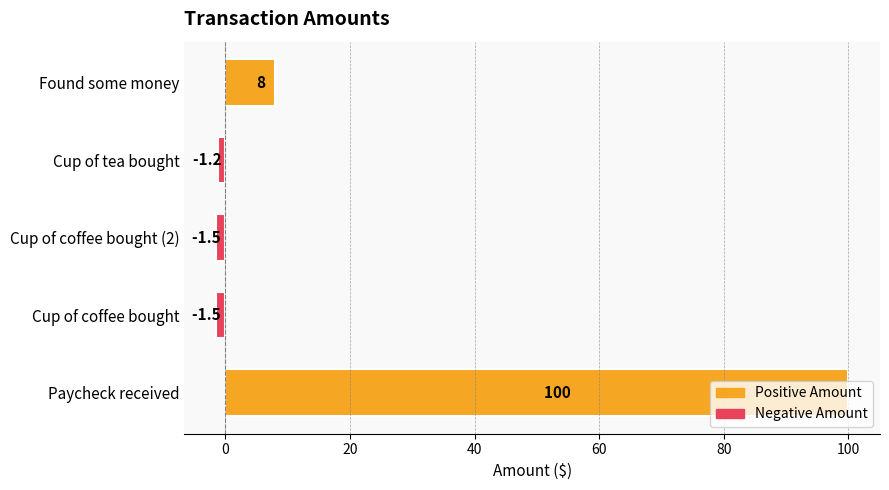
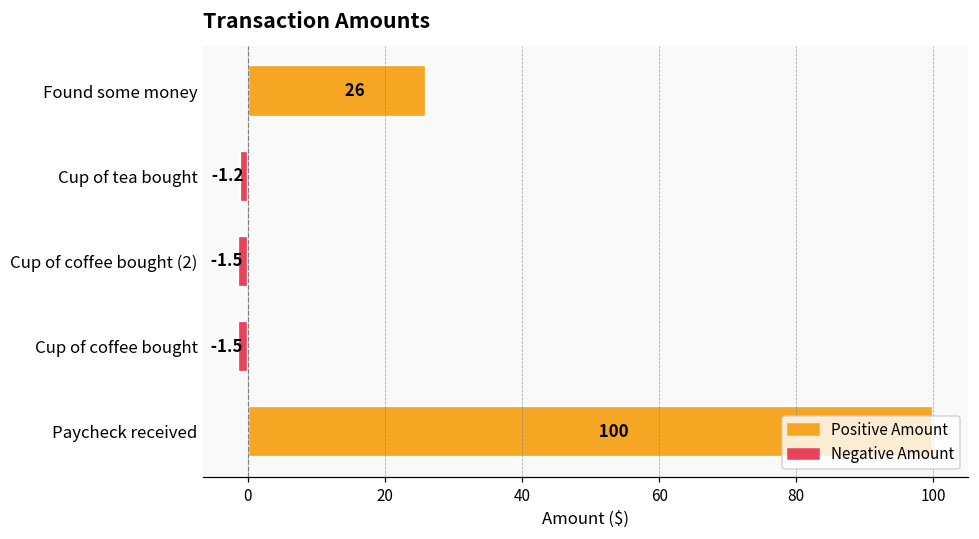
Positive Amount, Found some money: 8 -> 26
